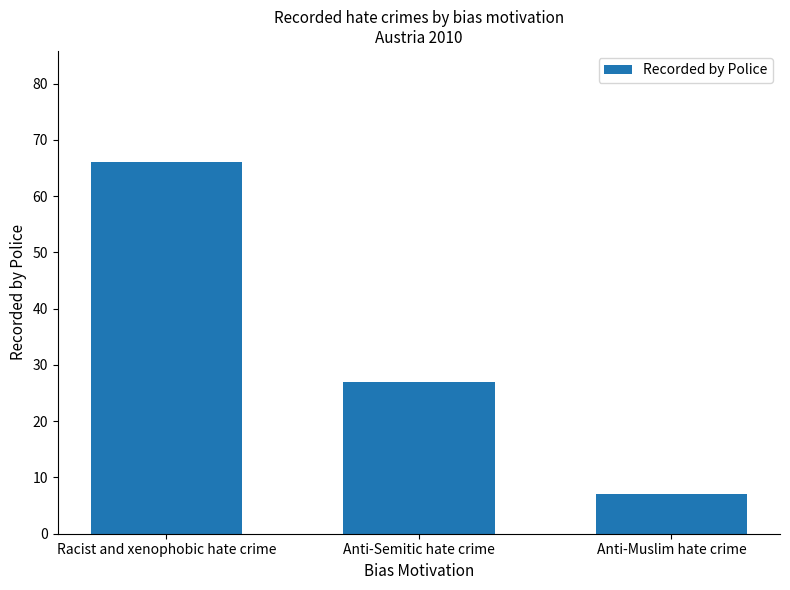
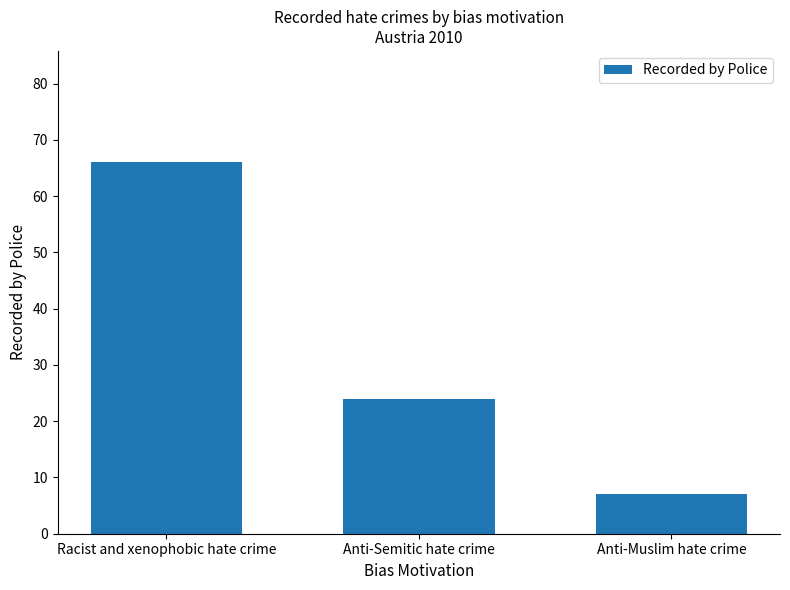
Anti-Semitic hate crime: 27 -> 24
